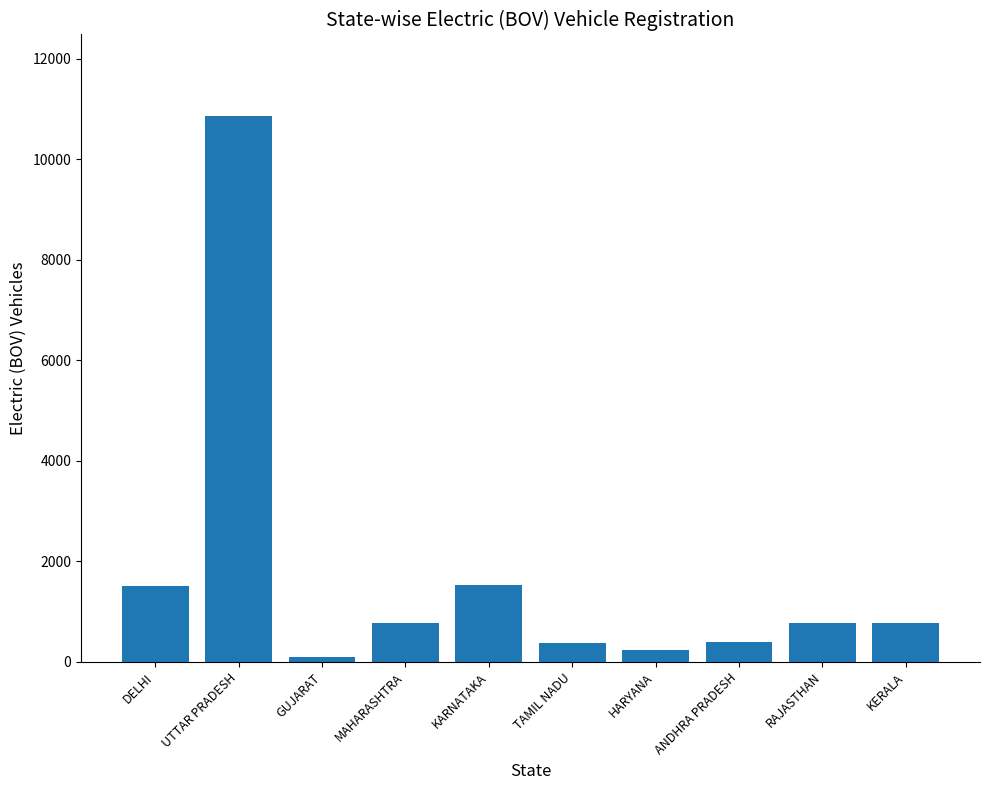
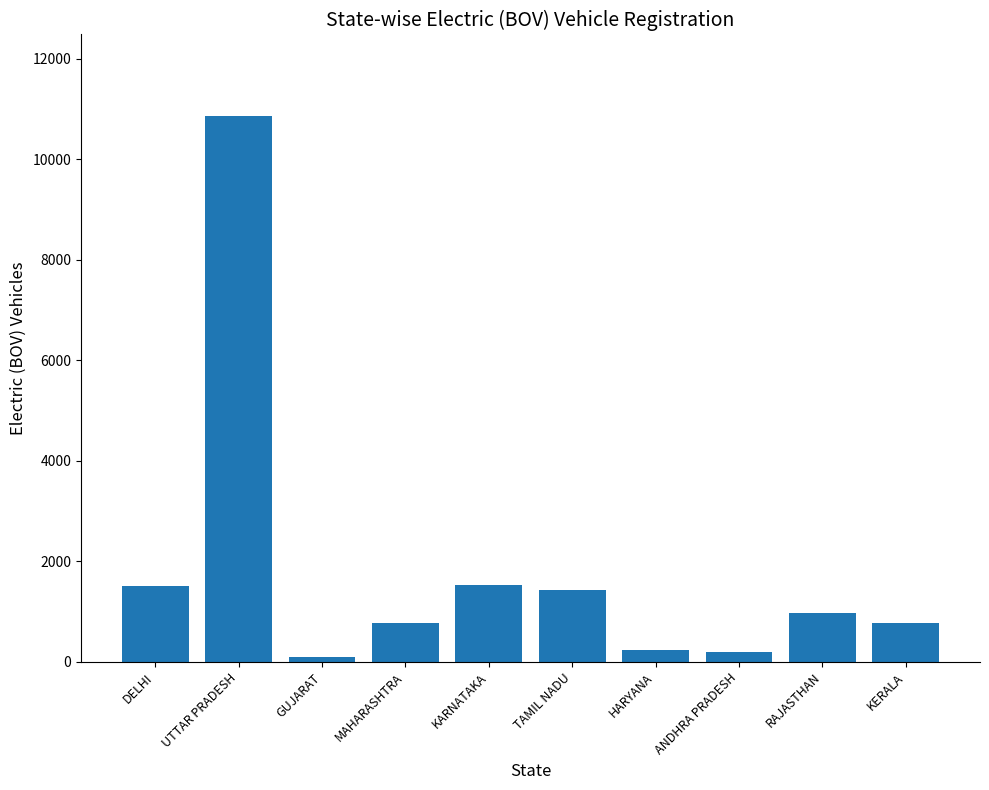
TAMIL NADU: 400 -> 1400
ANDHRA PRADESH: 400 -> 200
RAJASTHAN: 800 -> 1000
